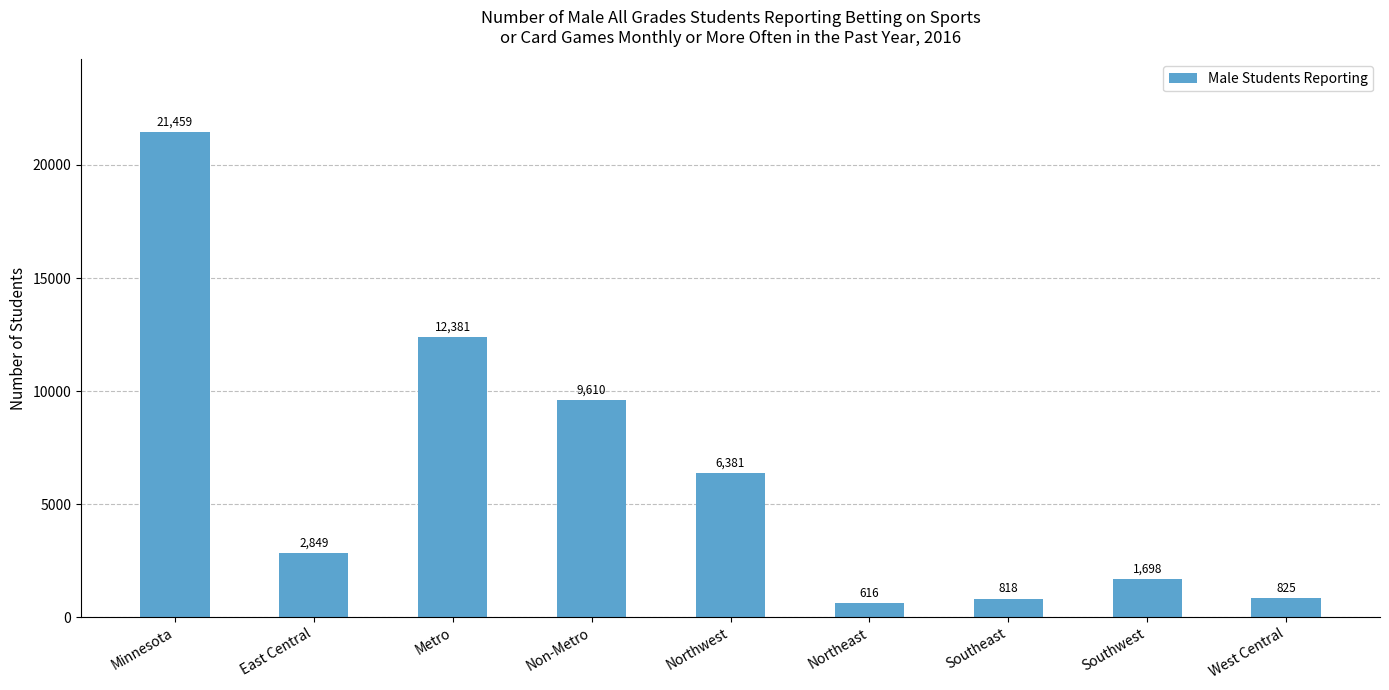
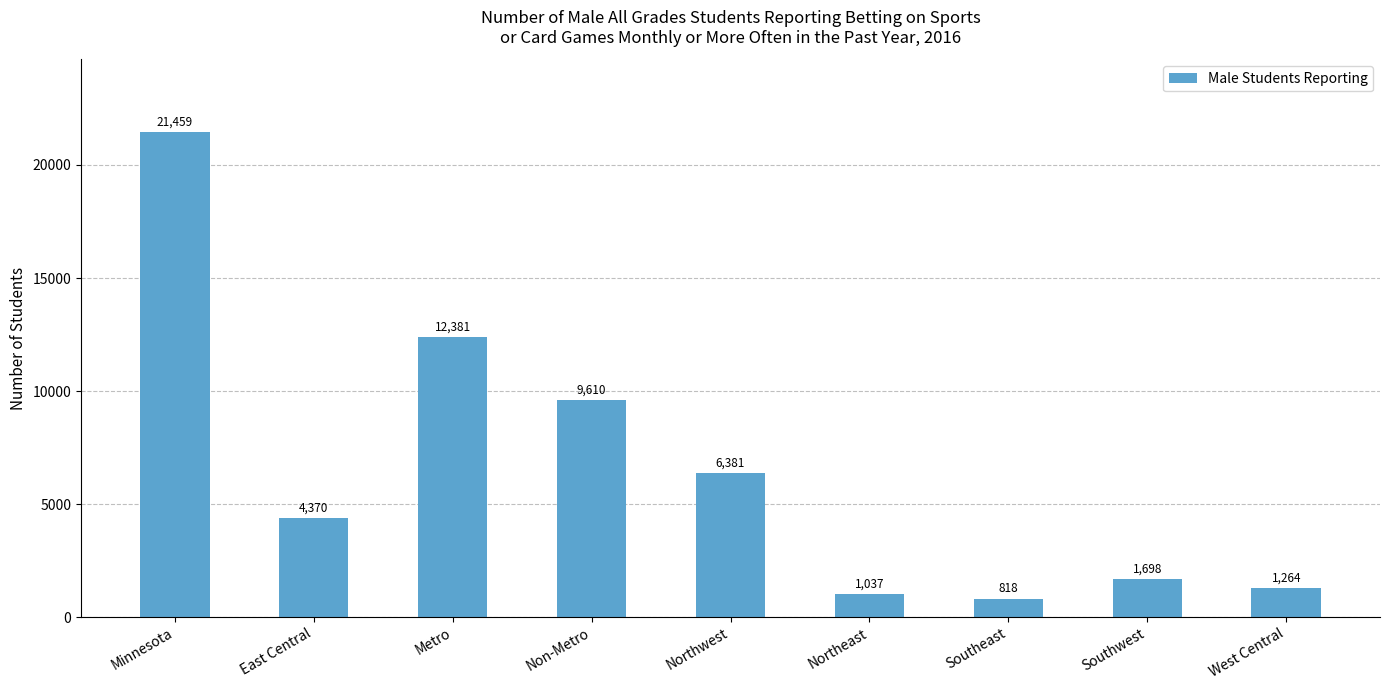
East Central: 2,849 -> 4,370
Northeast: 616 -> 1,037
West Central: 825 -> 1,264
